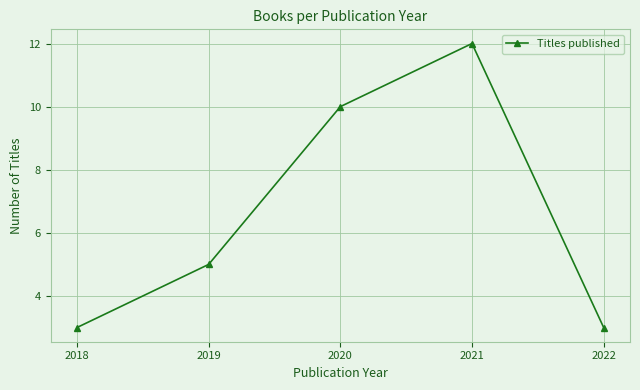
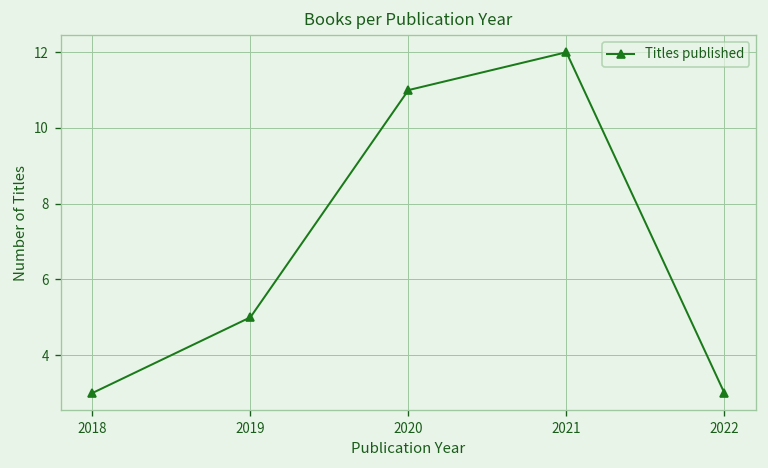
2020: 10 -> 11
